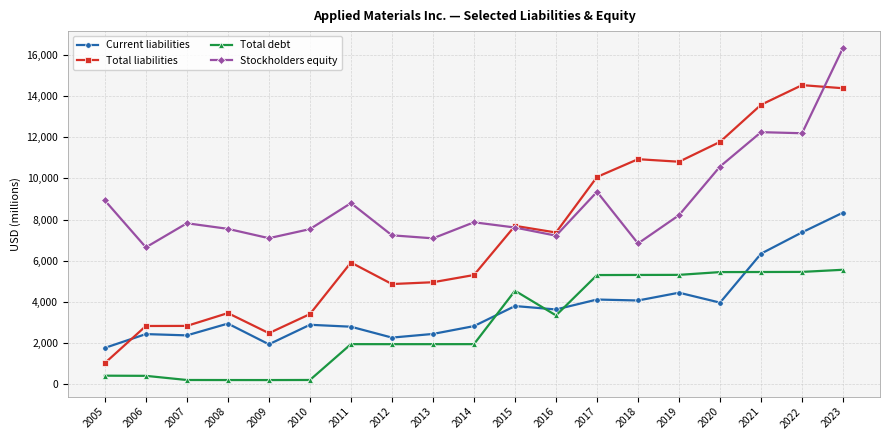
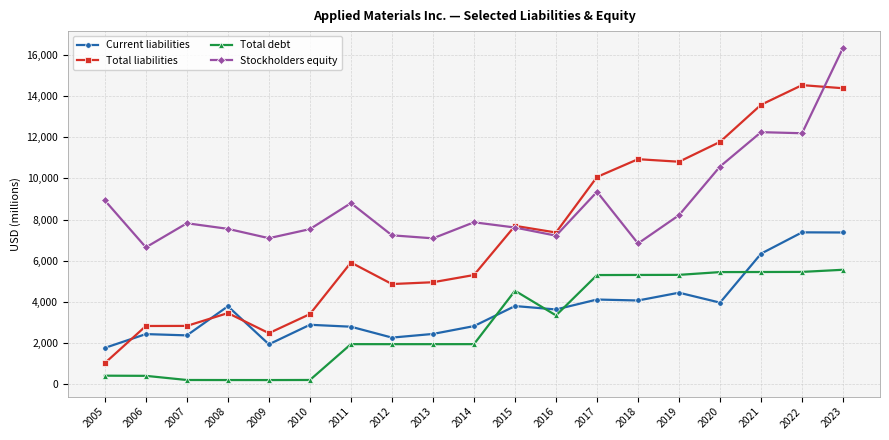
Current liabilities, 2008: 2,900 -> 3,800
Current liabilities, 2023: 8,300 -> 7,400
